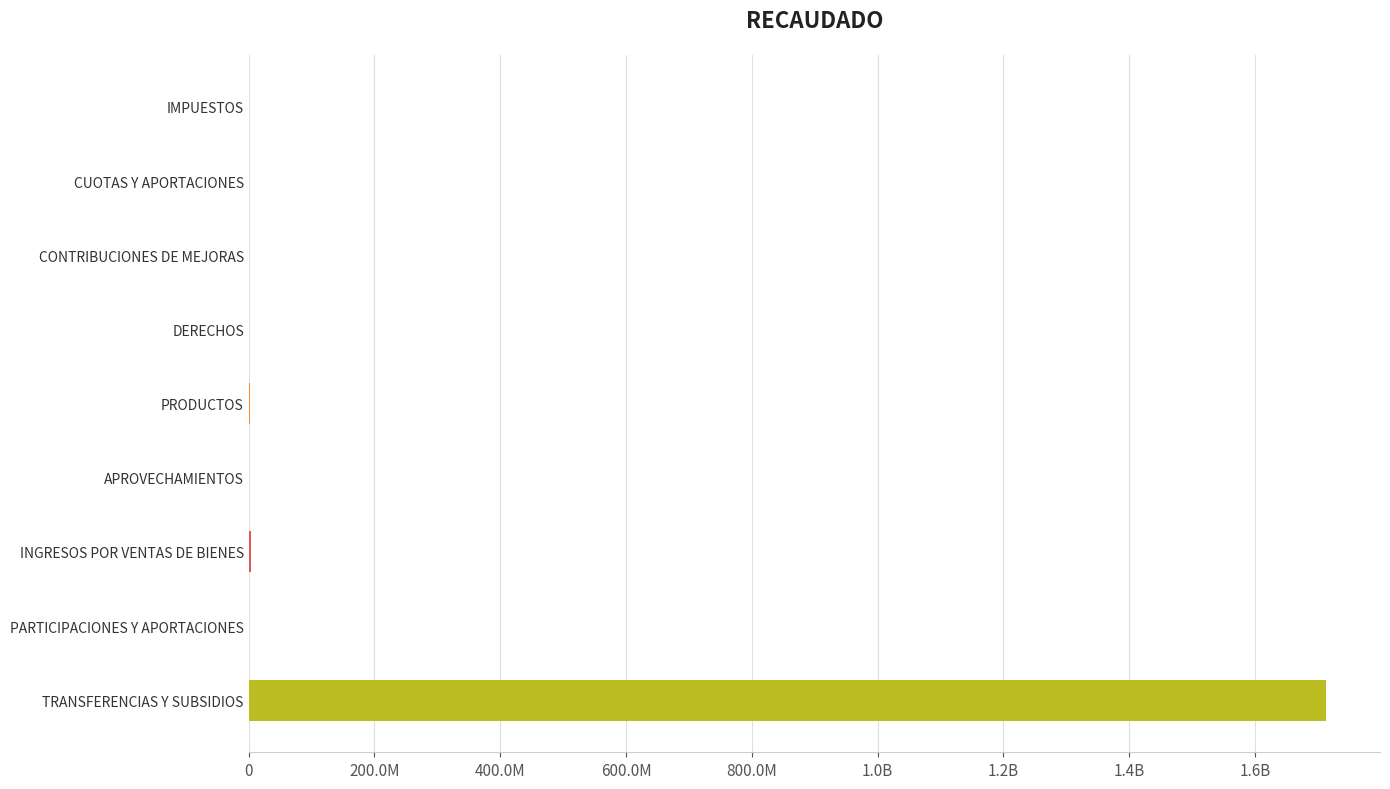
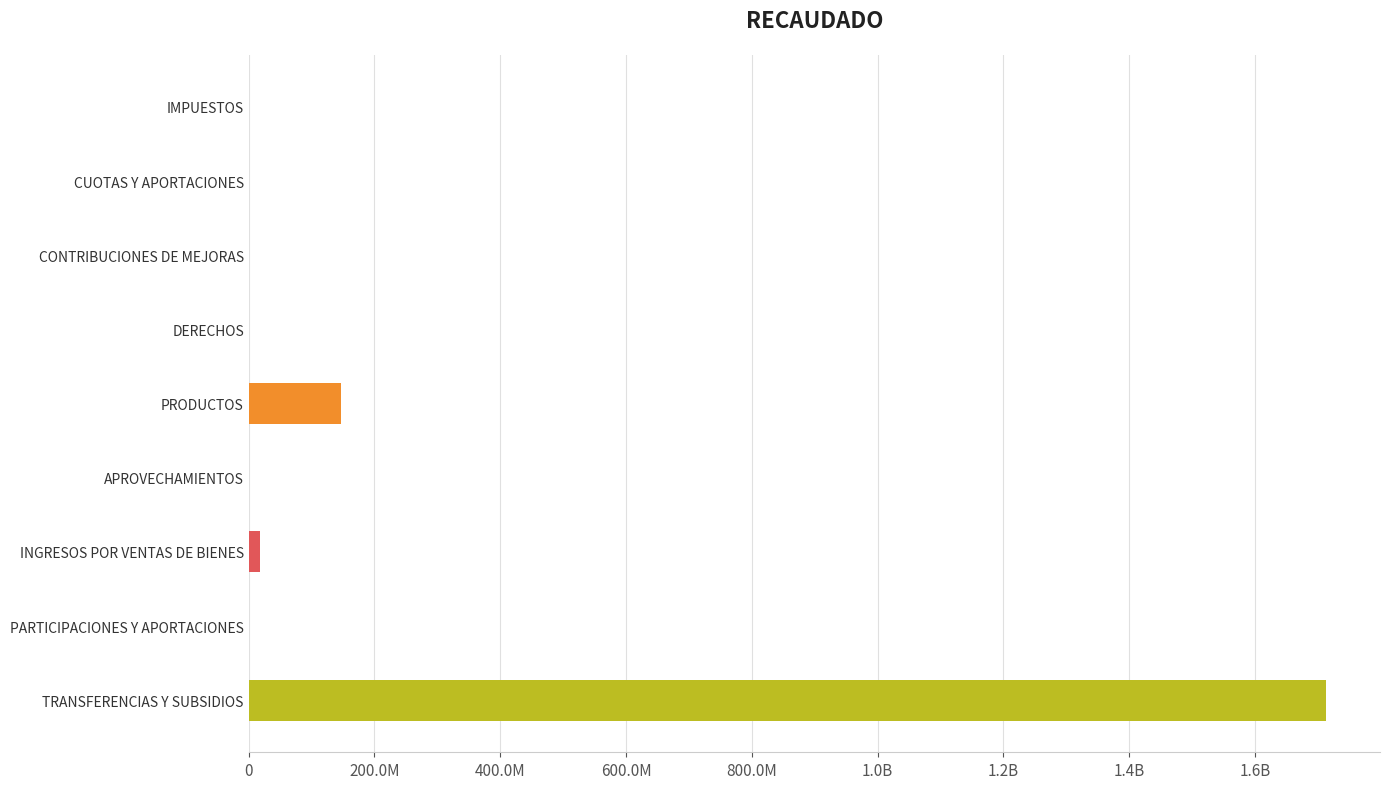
PRODUCTOS: 0 -> 150000000
INGRESOS POR VENTAS DE BIENES: 0 -> 20000000
